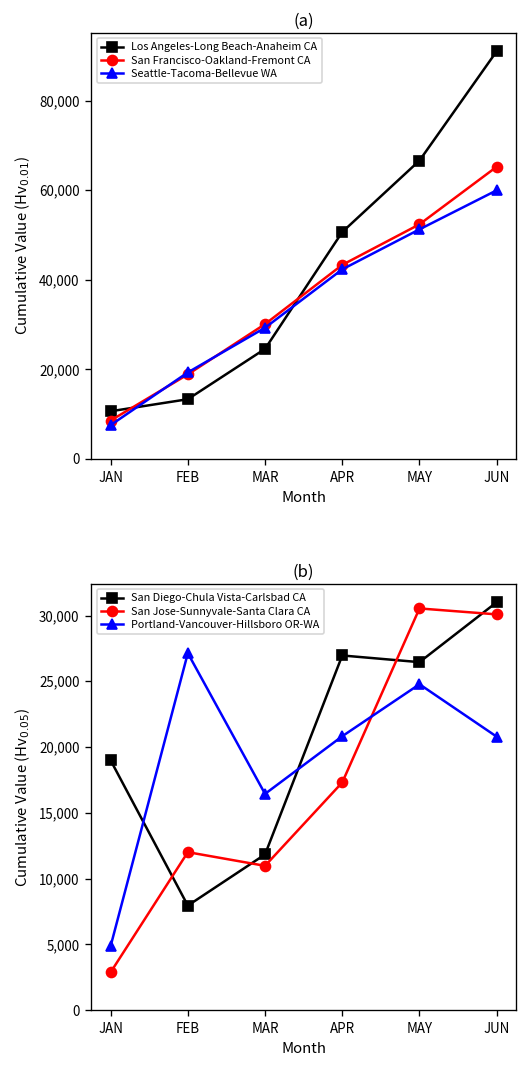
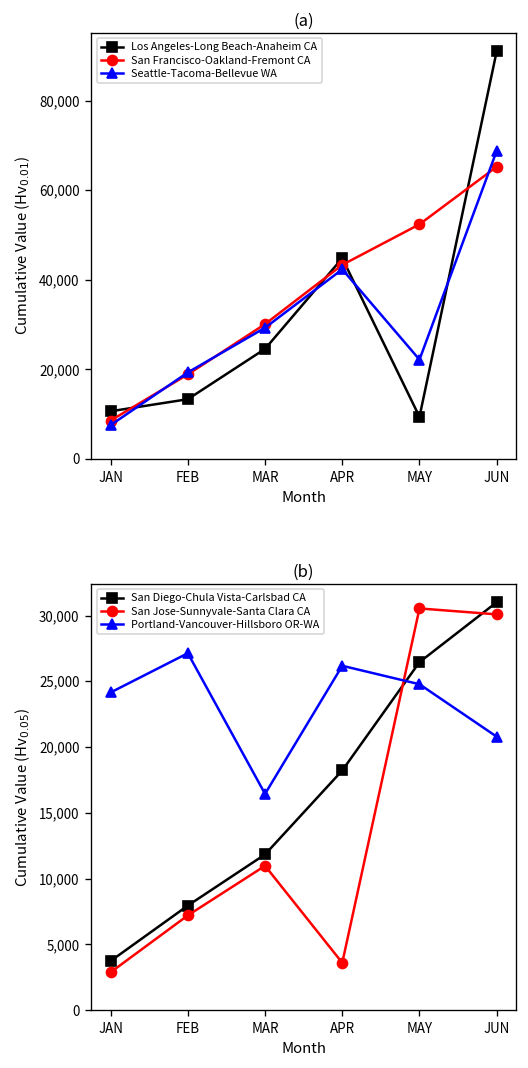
(a), Los Angeles-Long Beach-Anaheim CA, APR: 51,000 -> 45,000
(a), Los Angeles-Long Beach-Anaheim CA, MAY: 67,000 -> 9,000
(a), Seattle-Tacoma-Bellevue WA, MAY: 51,000 -> 22,000
(a), Seattle-Tacoma-Bellevue WA, JUN: 60,000 -> 69,000
(b), San Diego-Chula Vista-Carlsbad CA, JAN: 19,000 -> 3,700
(b), Portland-Vancouver-Hillsboro OR-WA, JAN: 4,900 -> 24,200
(b), San Jose-Sunnyvale-Santa Clara CA, FEB: 12,000 -> 7,200
(b), San Diego-Chula Vista-Carlsbad CA, APR: 27,000 -> 18,200
(b), San Jose-Sunnyvale-Santa Clara CA, APR: 17,300 -> 3,600
(b), Portland-Vancouver-Hillsboro OR-WA, APR: 20,800 -> 26,200
